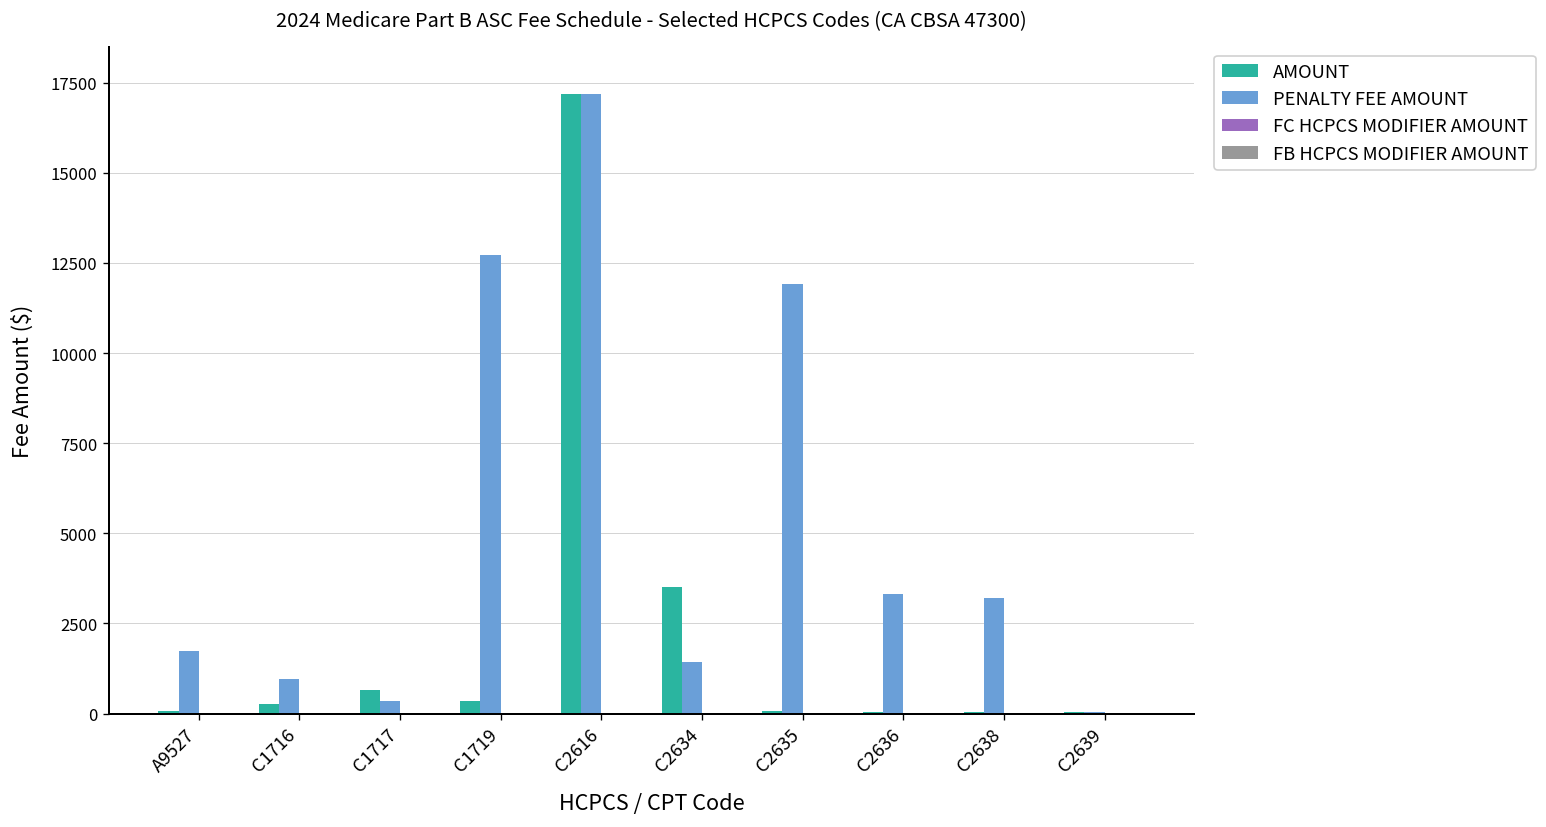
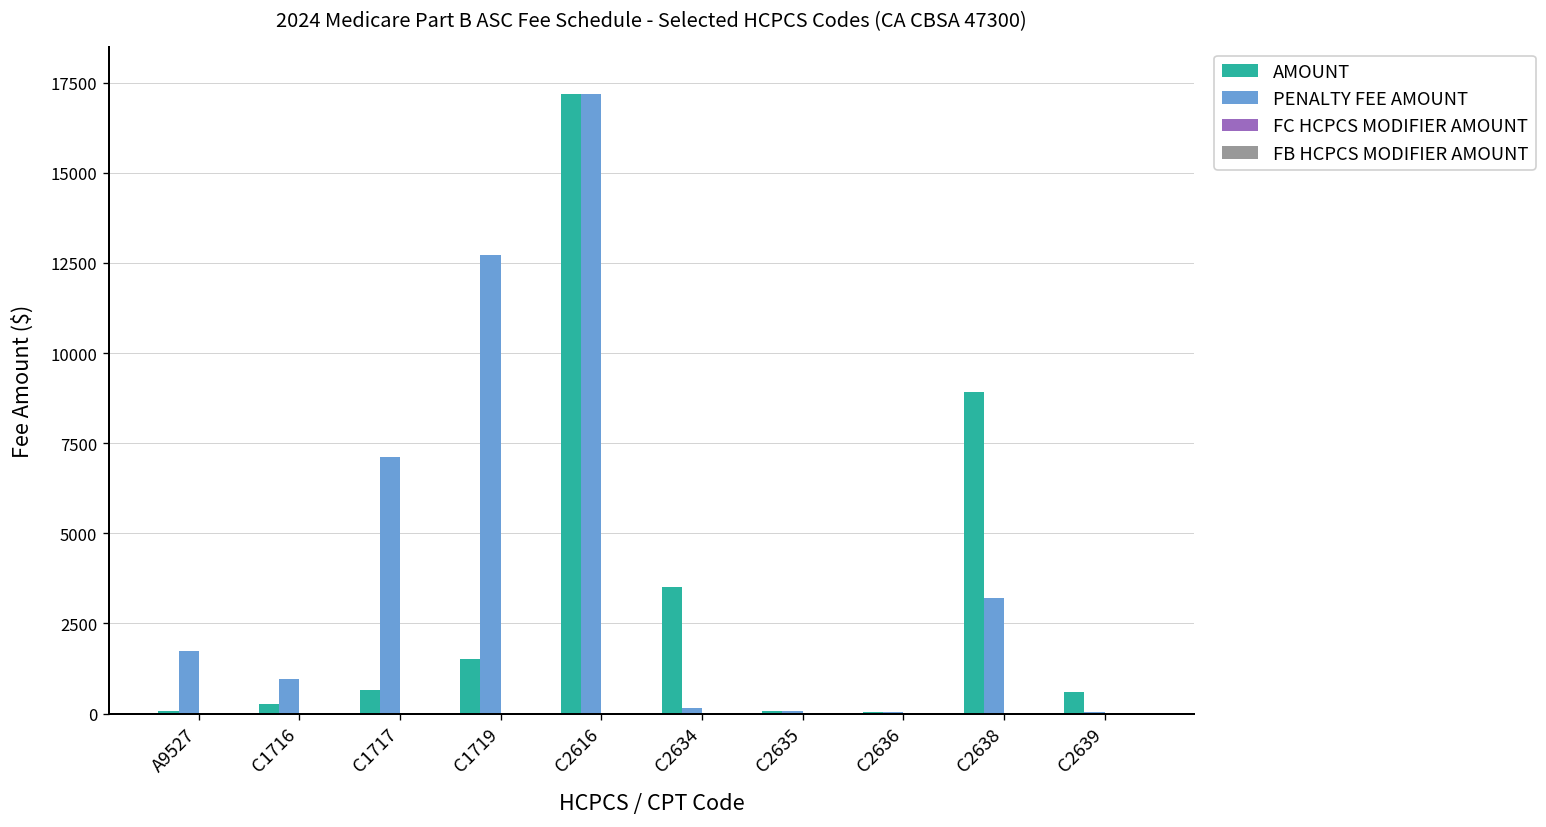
PENALTY FEE AMOUNT, C1717: 300 -> 7100
AMOUNT, C1719: 300 -> 1500
PENALTY FEE AMOUNT, C2634: 1400 -> 200
PENALTY FEE AMOUNT, C2635: 11900 -> 100
PENALTY FEE AMOUNT, C2636: 3300 -> 100
AMOUNT, C2638: 0 -> 8900
AMOUNT, C2639: 0 -> 600
